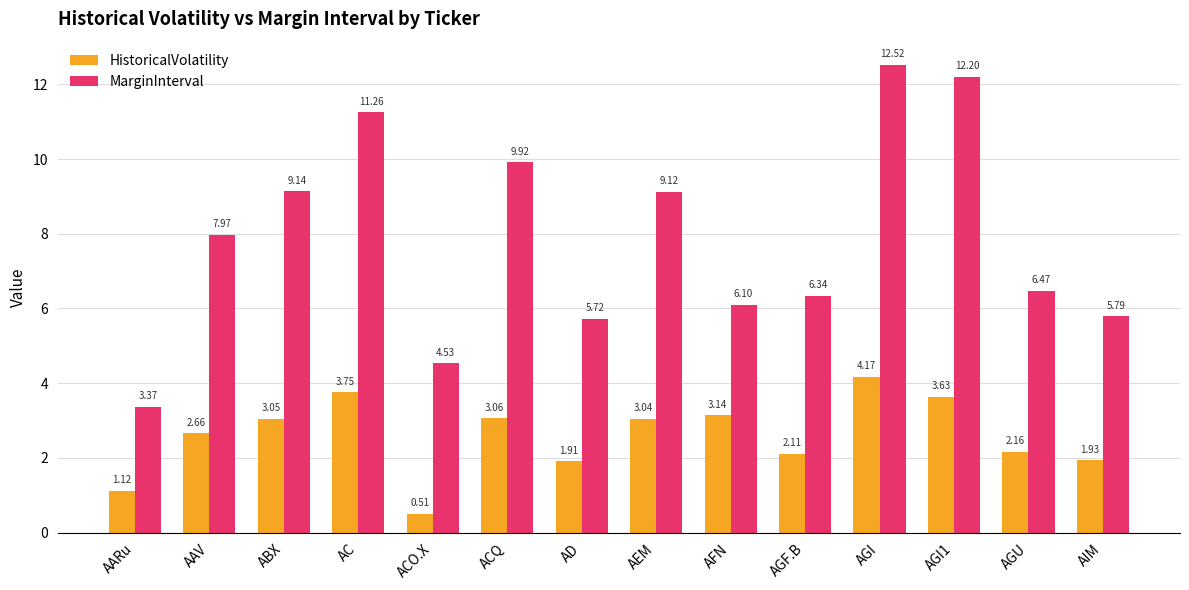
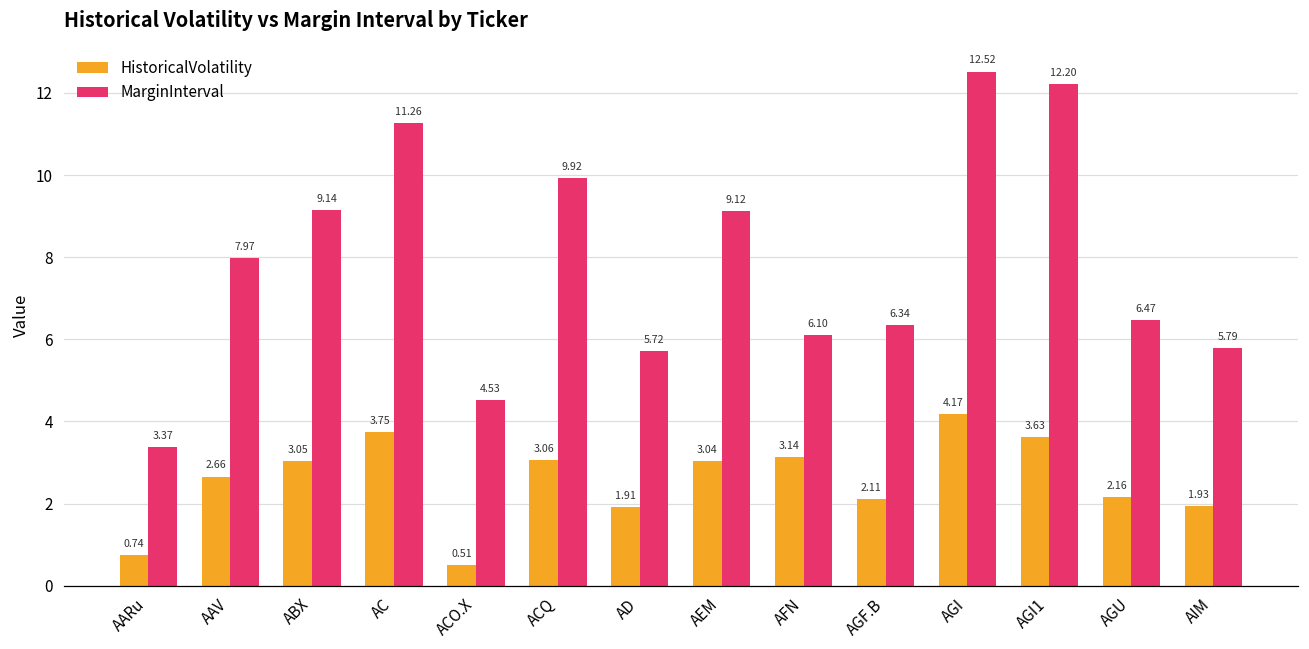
HistoricalVolatility, AARu: 1.12 -> 0.74
